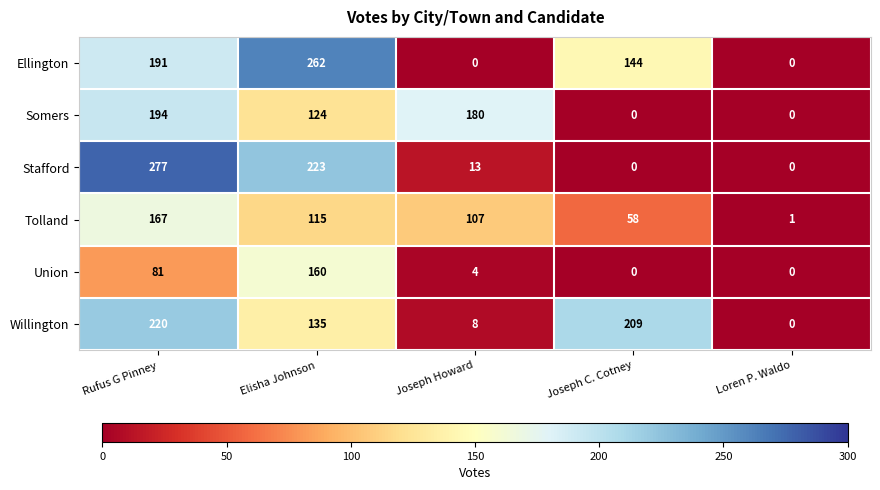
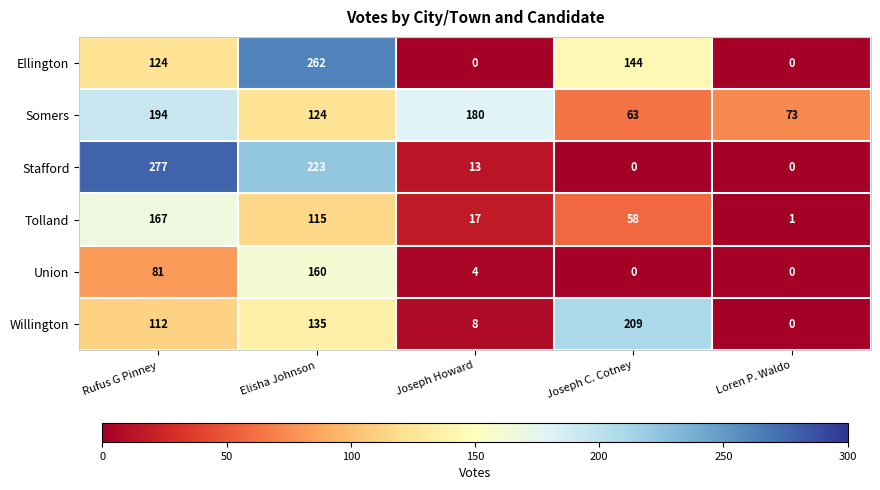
Ellington, Rufus G Pinney: 191 -> 124
Somers, Joseph C. Cotney: 0 -> 63
Somers, Loren P. Waldo: 0 -> 73
Tolland, Joseph Howard: 107 -> 17
Willington, Rufus G Pinney: 220 -> 112
